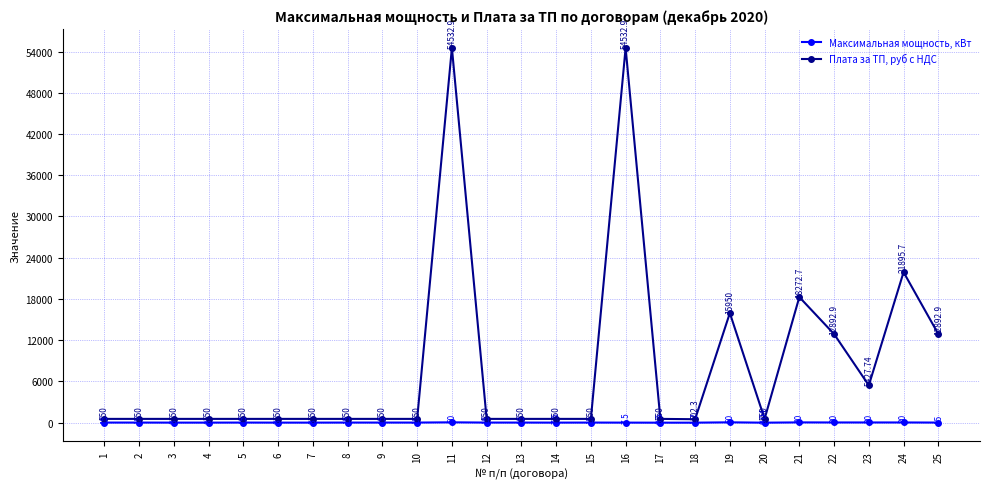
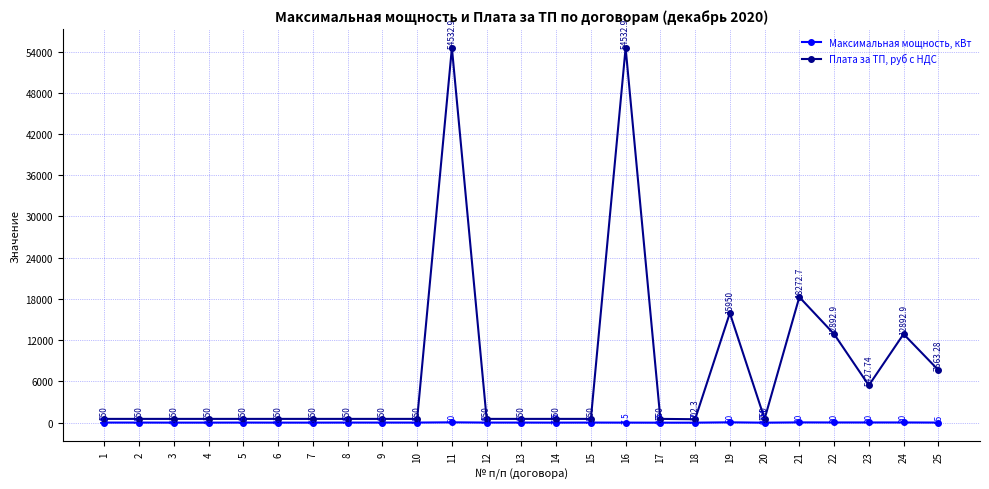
Плата за ТП, руб с НДС, 24: 21895.7 -> 12892.9
Плата за ТП, руб с НДС, 25: 12892.9 -> 7663.28
